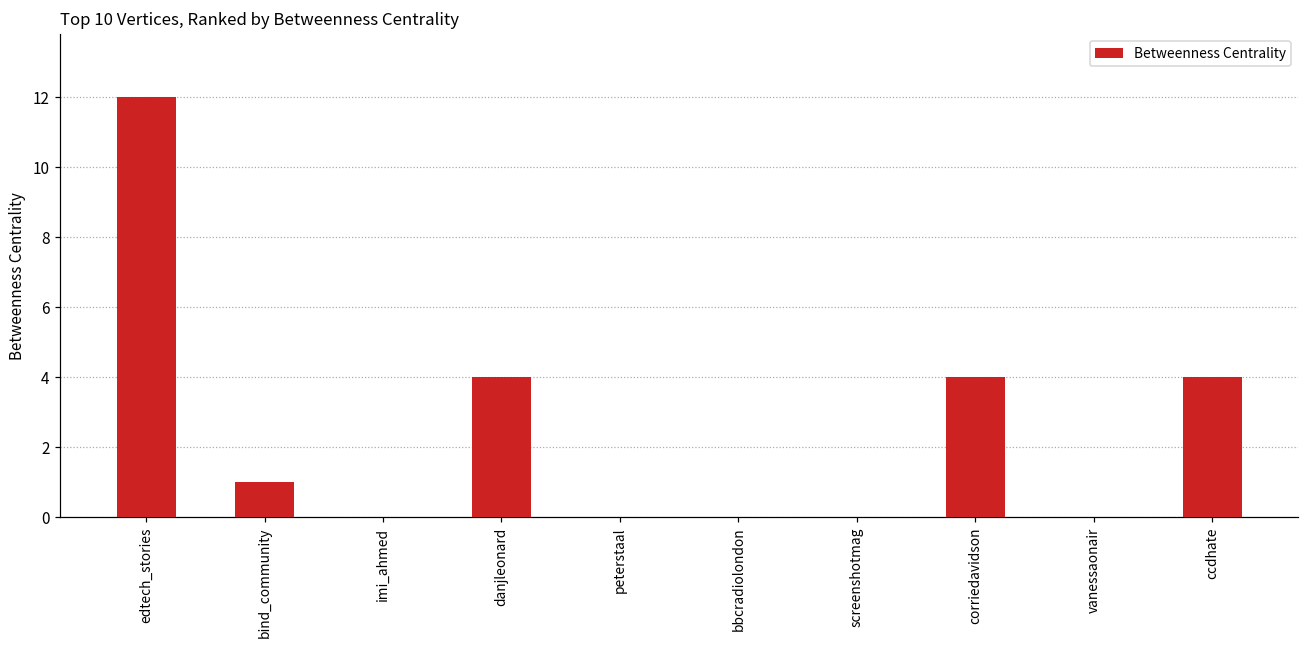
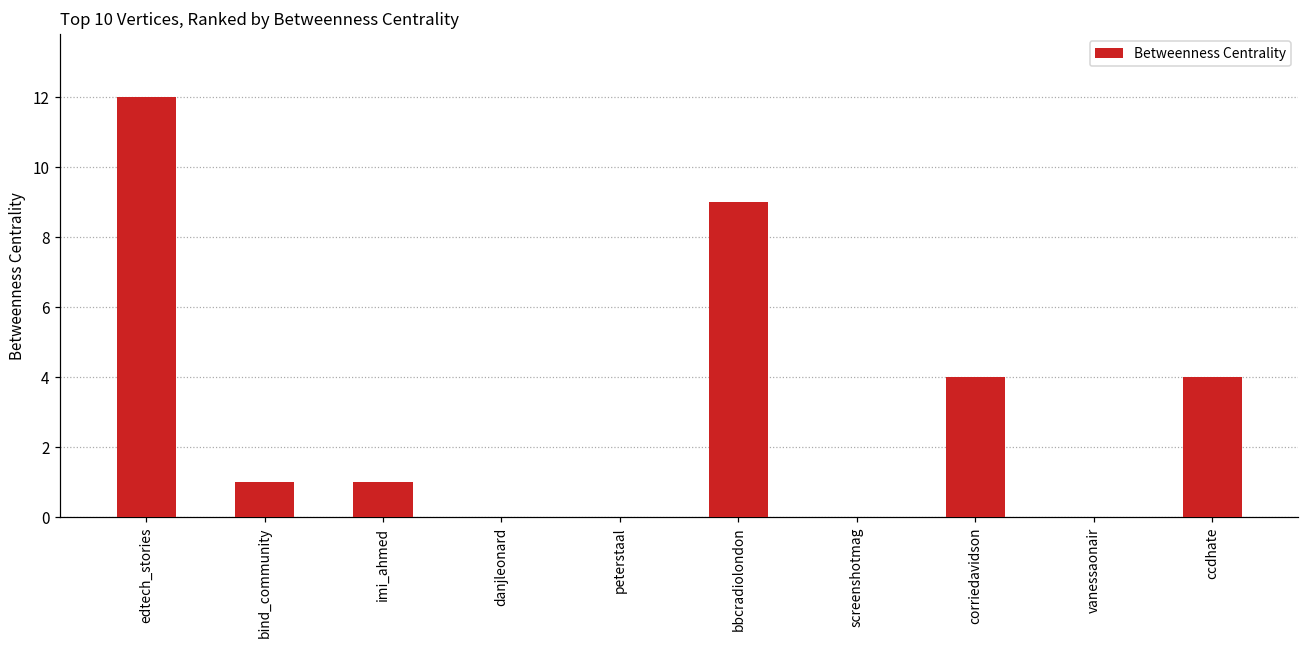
imi_ahmed: 0 -> 1
danjleonard: 4 -> 0
bbcradiolondon: 0 -> 9
